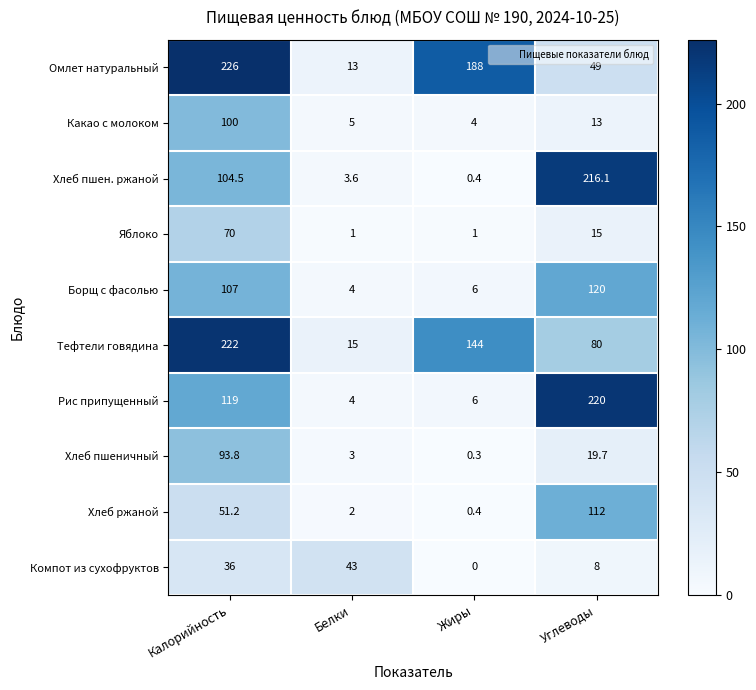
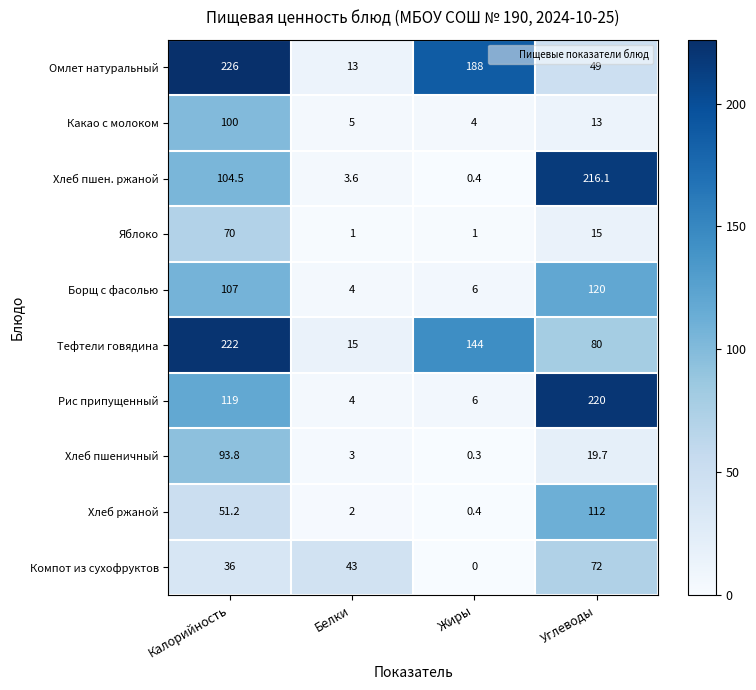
Компот из сухофруктов, Углеводы: 8 -> 72
